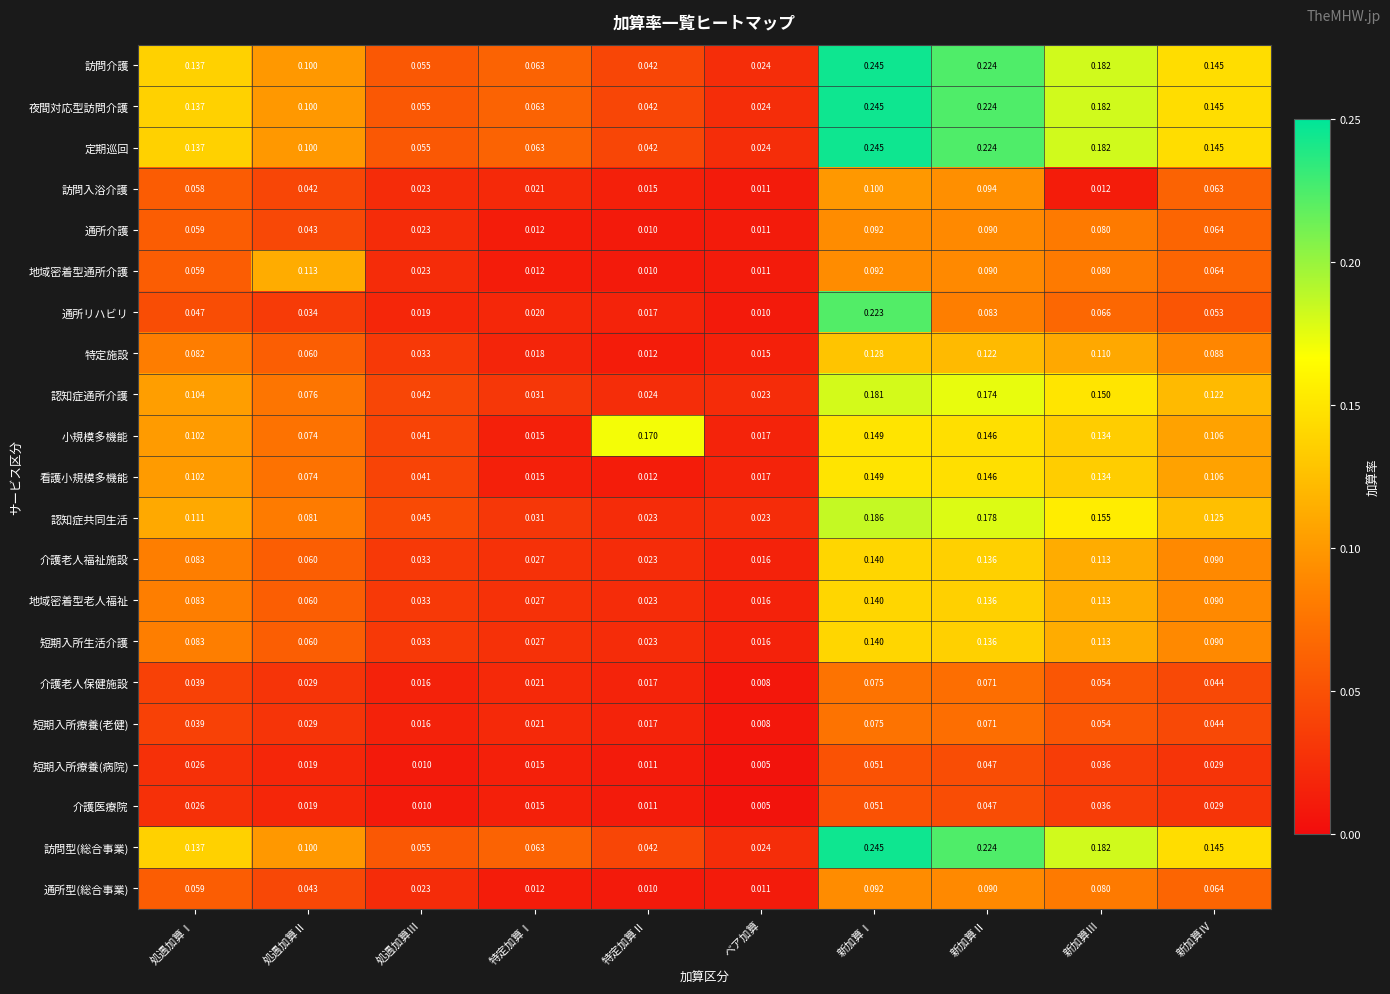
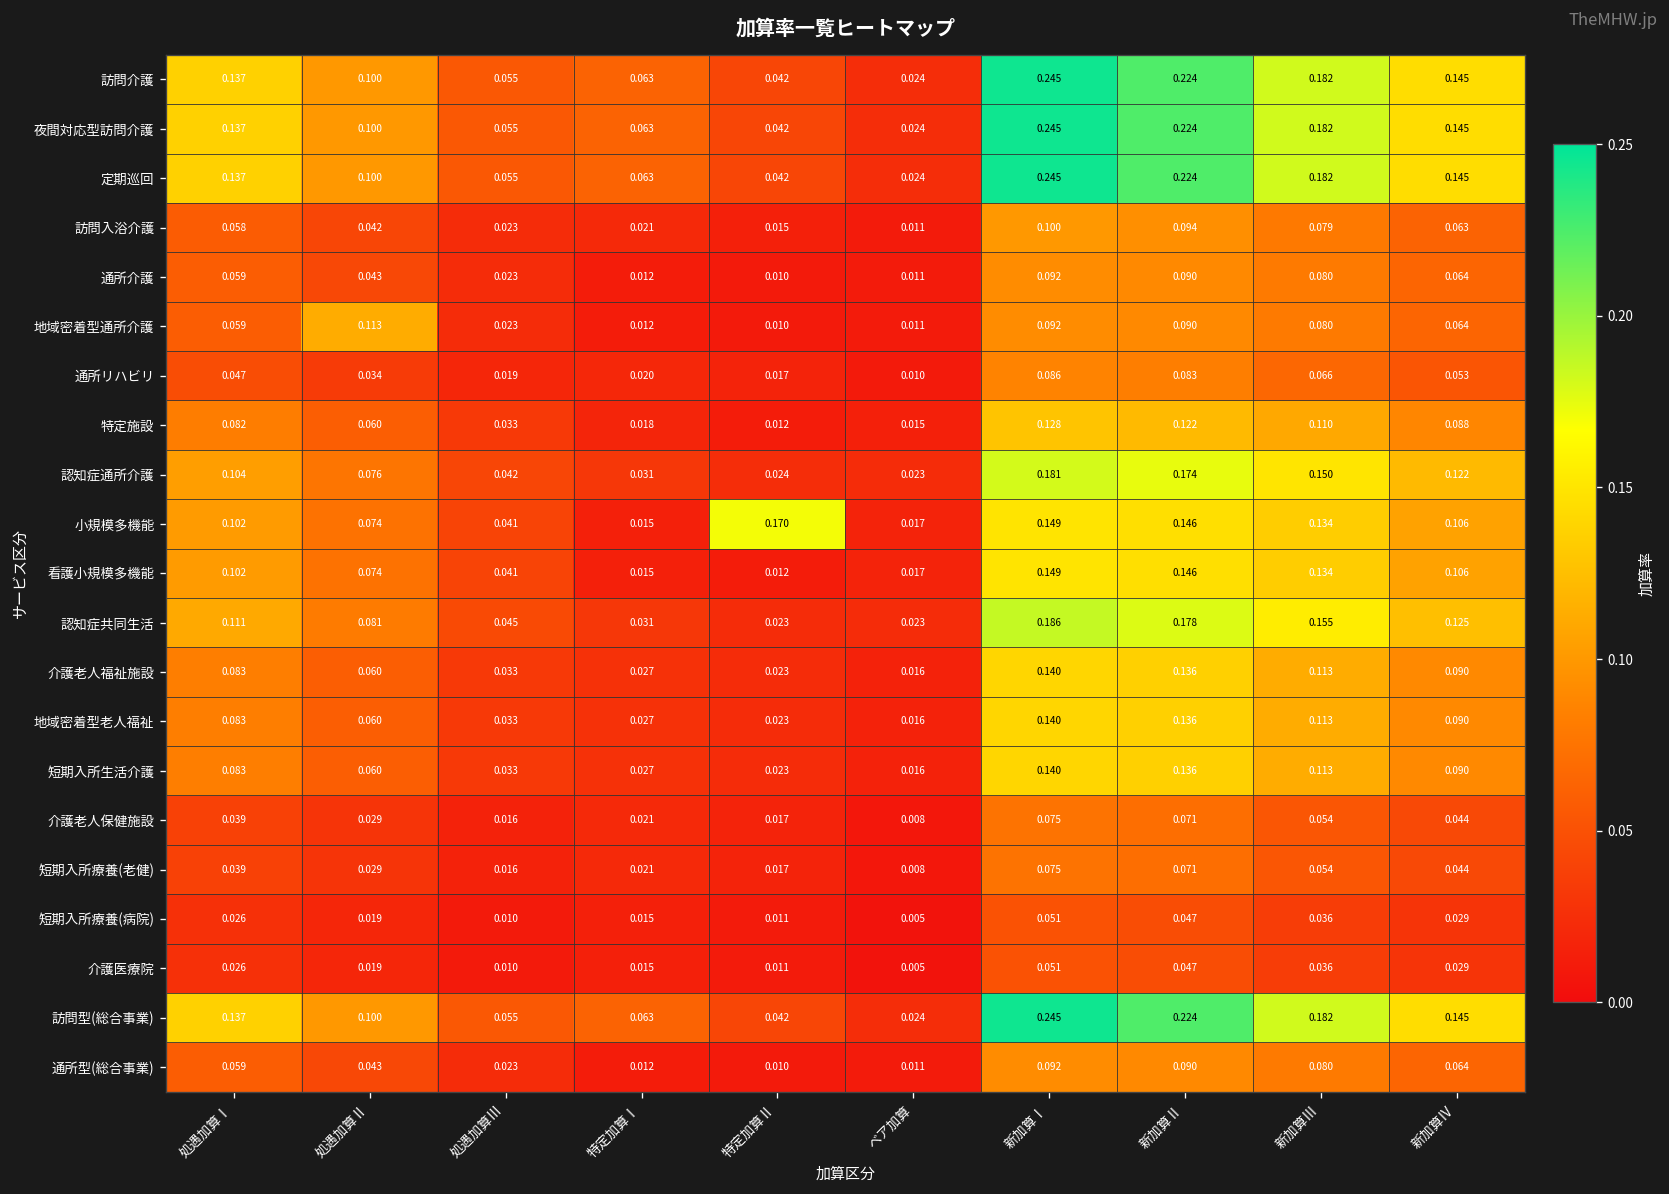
訪問入浴介護, 新加算Ⅲ: 0.012 -> 0.079
通所リハビリ, 新加算Ⅰ: 0.223 -> 0.086
